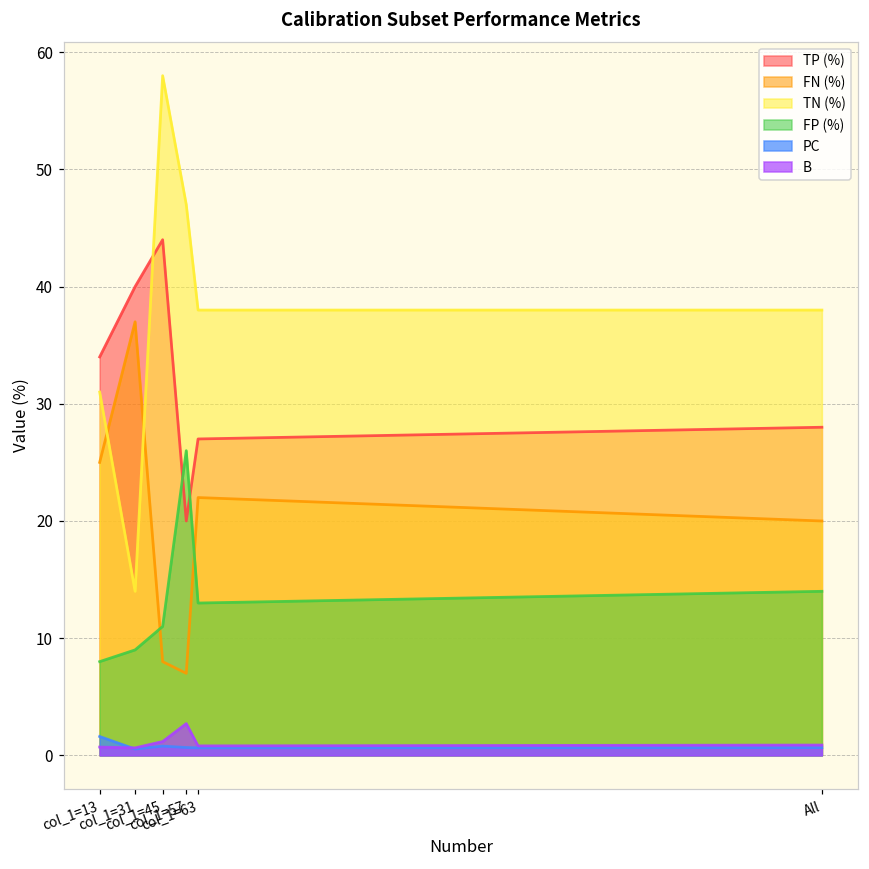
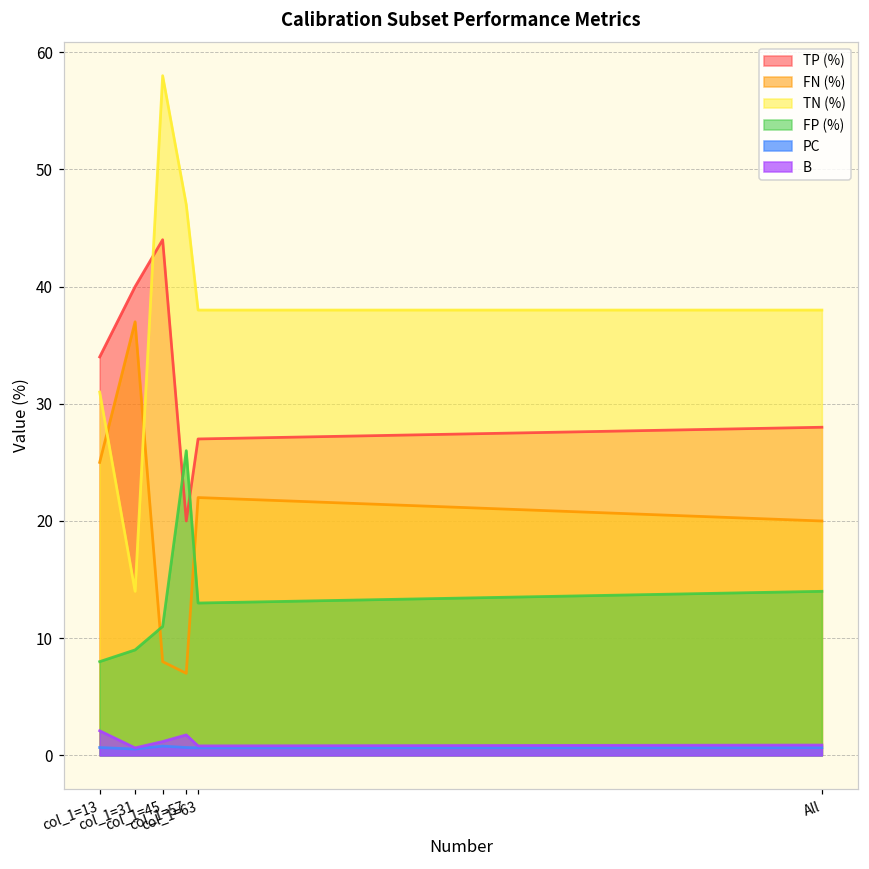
PC, col_1=13: 1.6 -> 0.7
B, col_1=13: 0.7 -> 2.1
B, col_1=57: 2.7 -> 1.8
